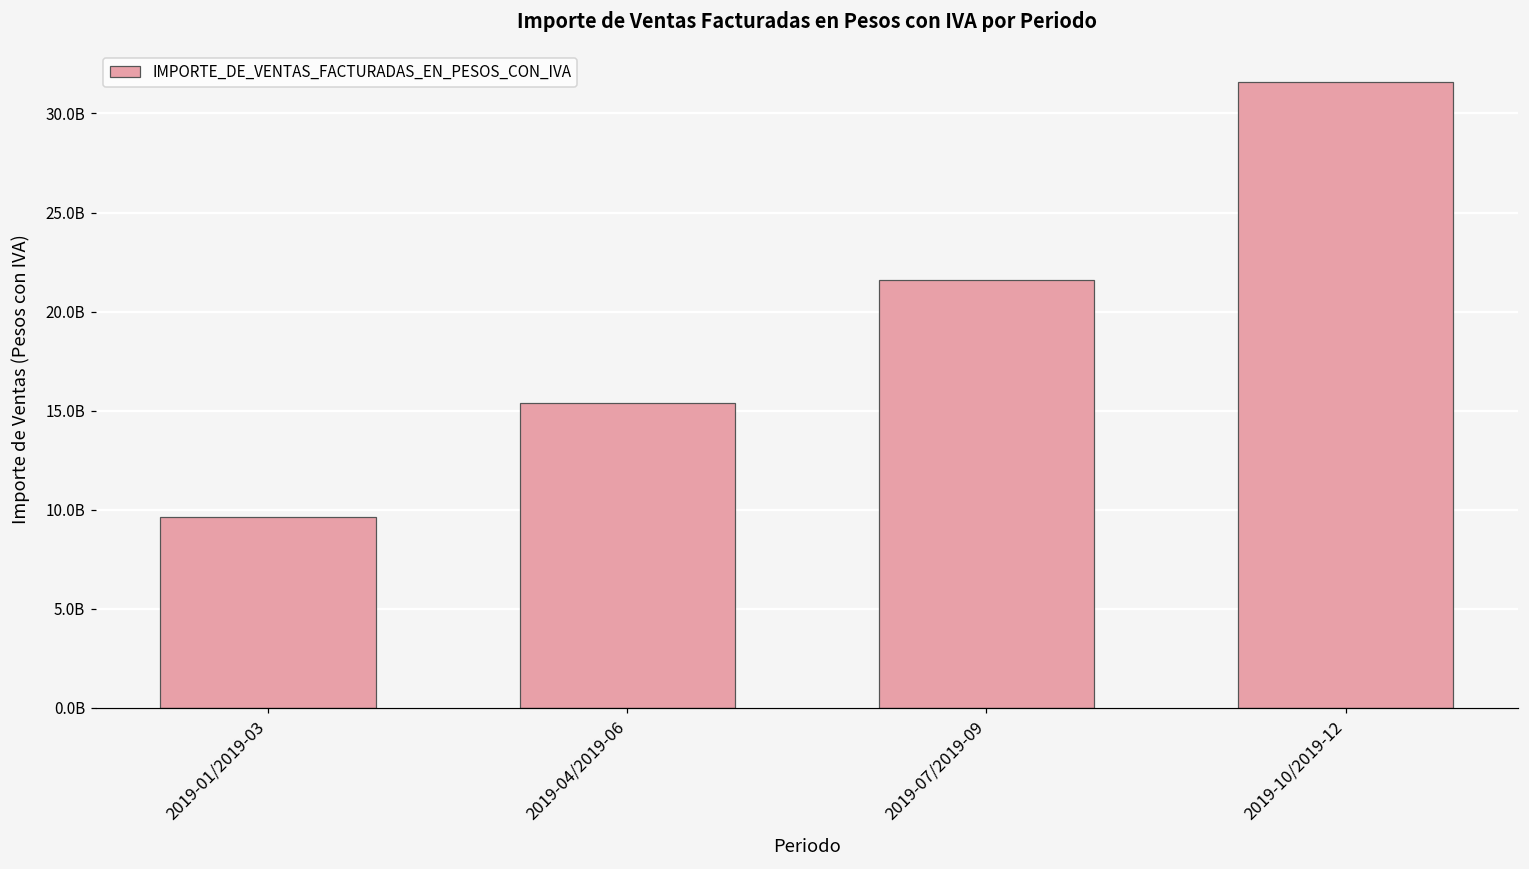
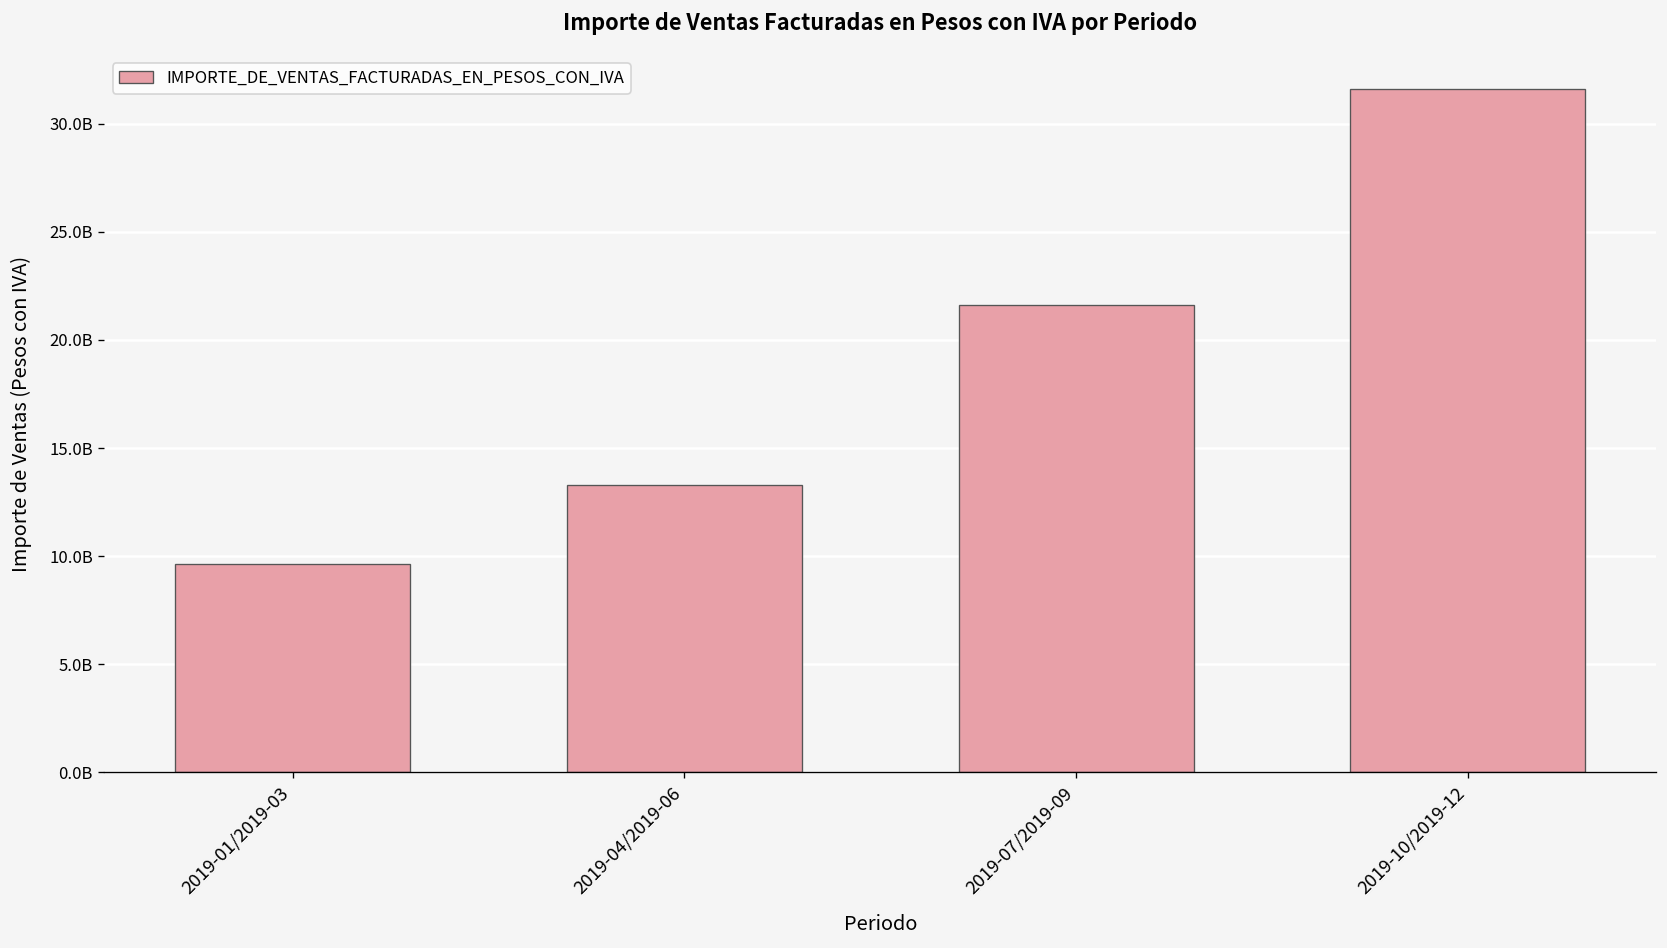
2019-04/2019-06: 15400000000 -> 13300000000
